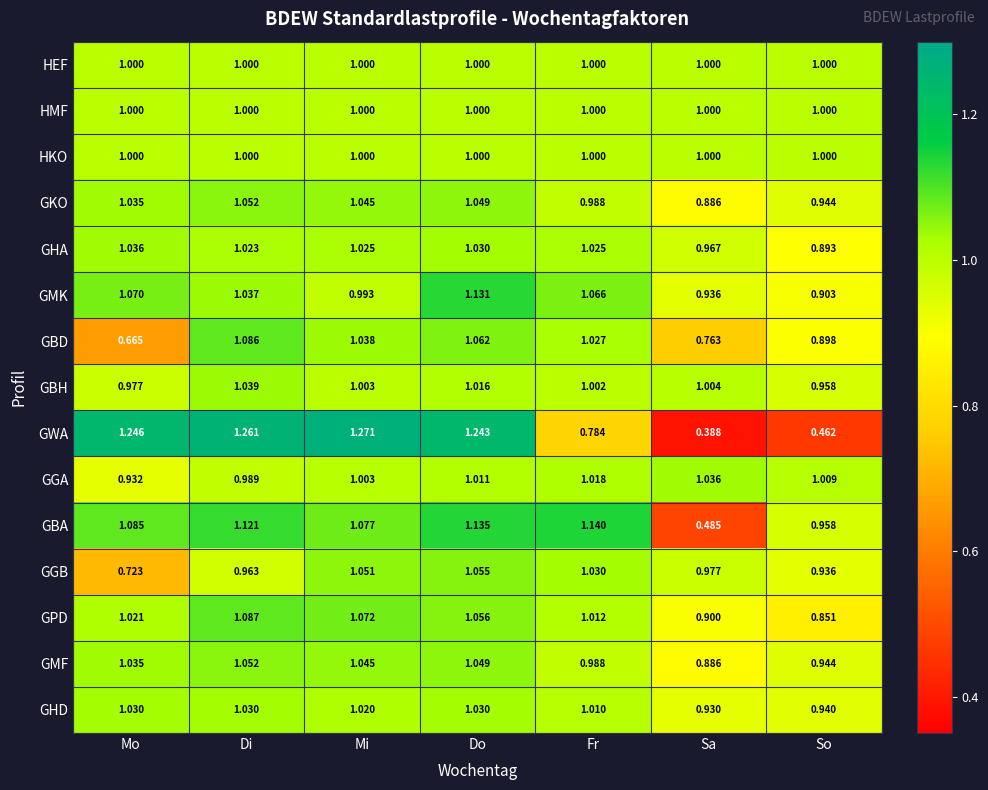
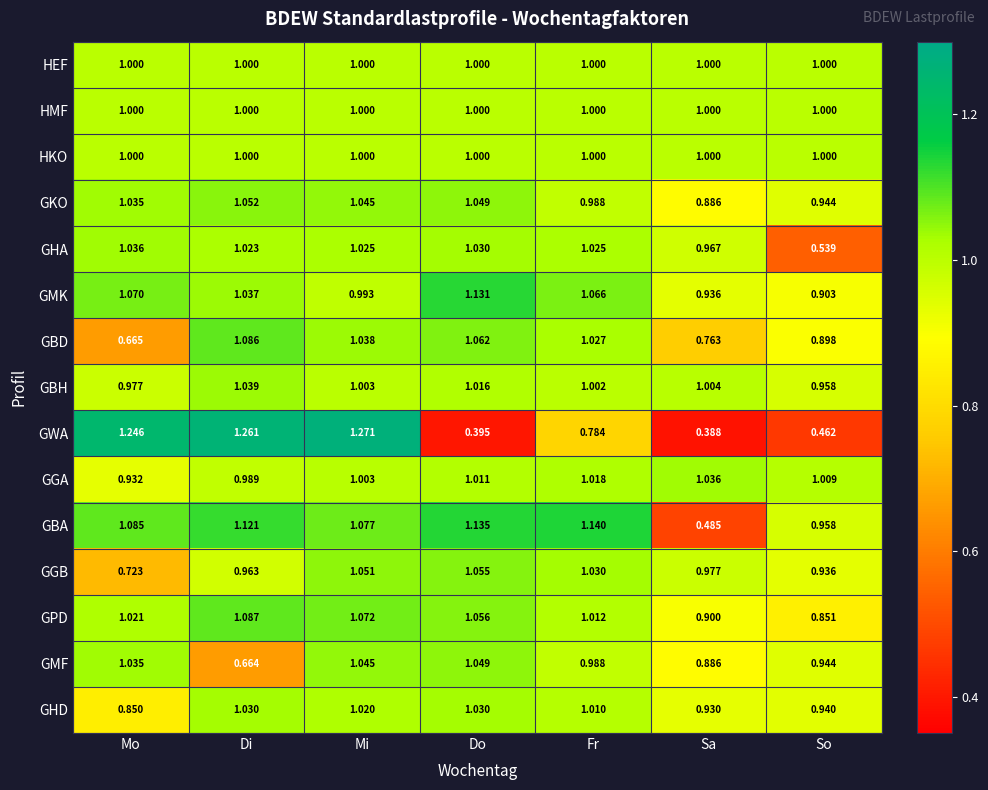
GHA, So: 0.893 -> 0.539
GWA, Do: 1.243 -> 0.395
GMF, Di: 1.052 -> 0.664
GHD, Mo: 1.030 -> 0.850
